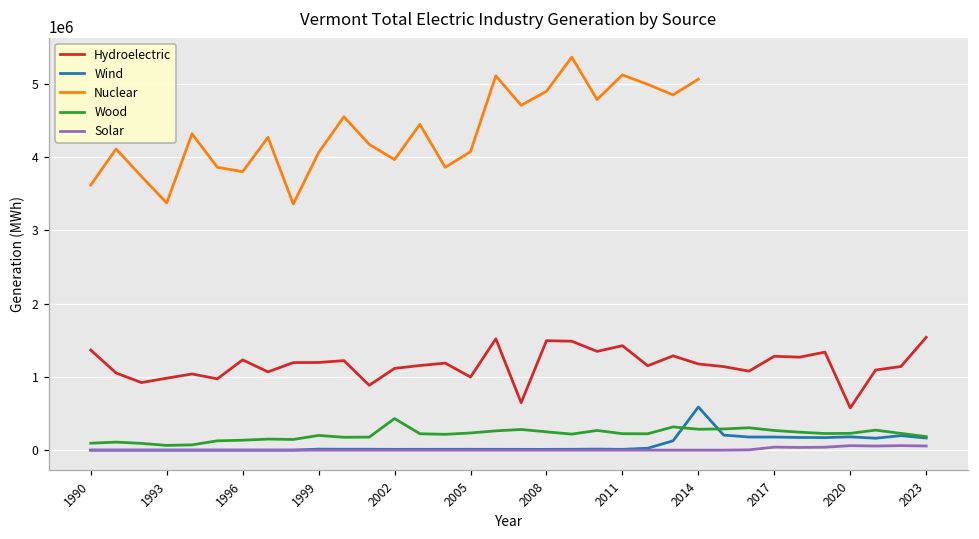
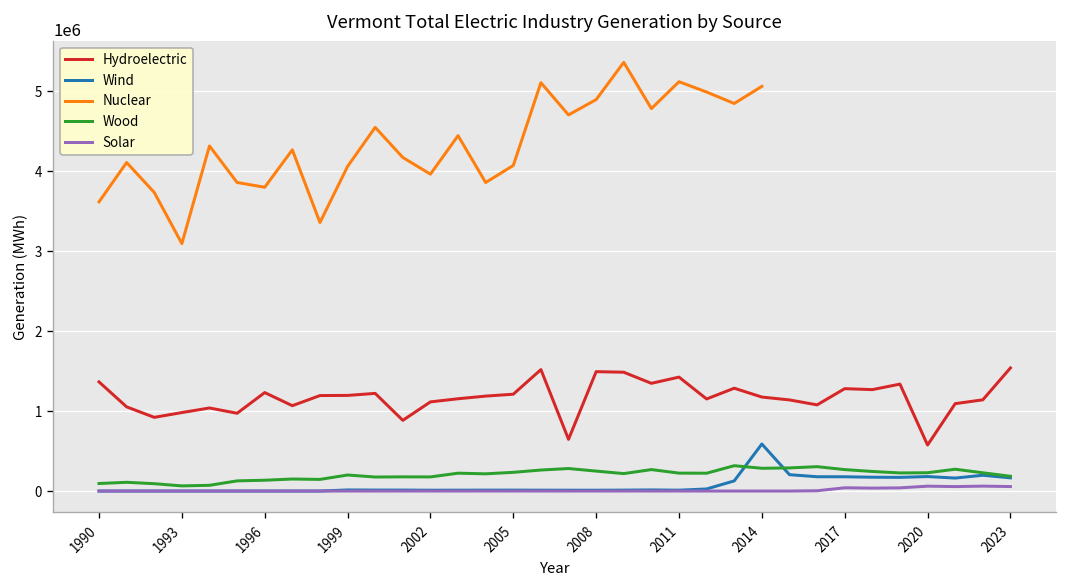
Nuclear, 1993: 3400000 -> 3100000
Wood, 2002: 400000 -> 200000
Hydroelectric, 2005: 1000000 -> 1200000
